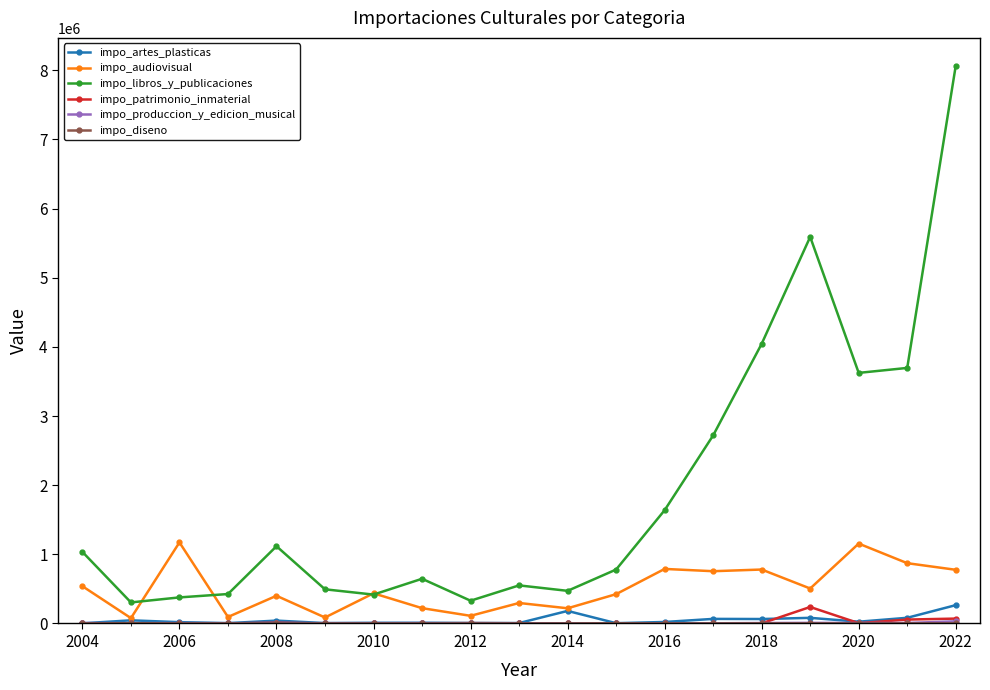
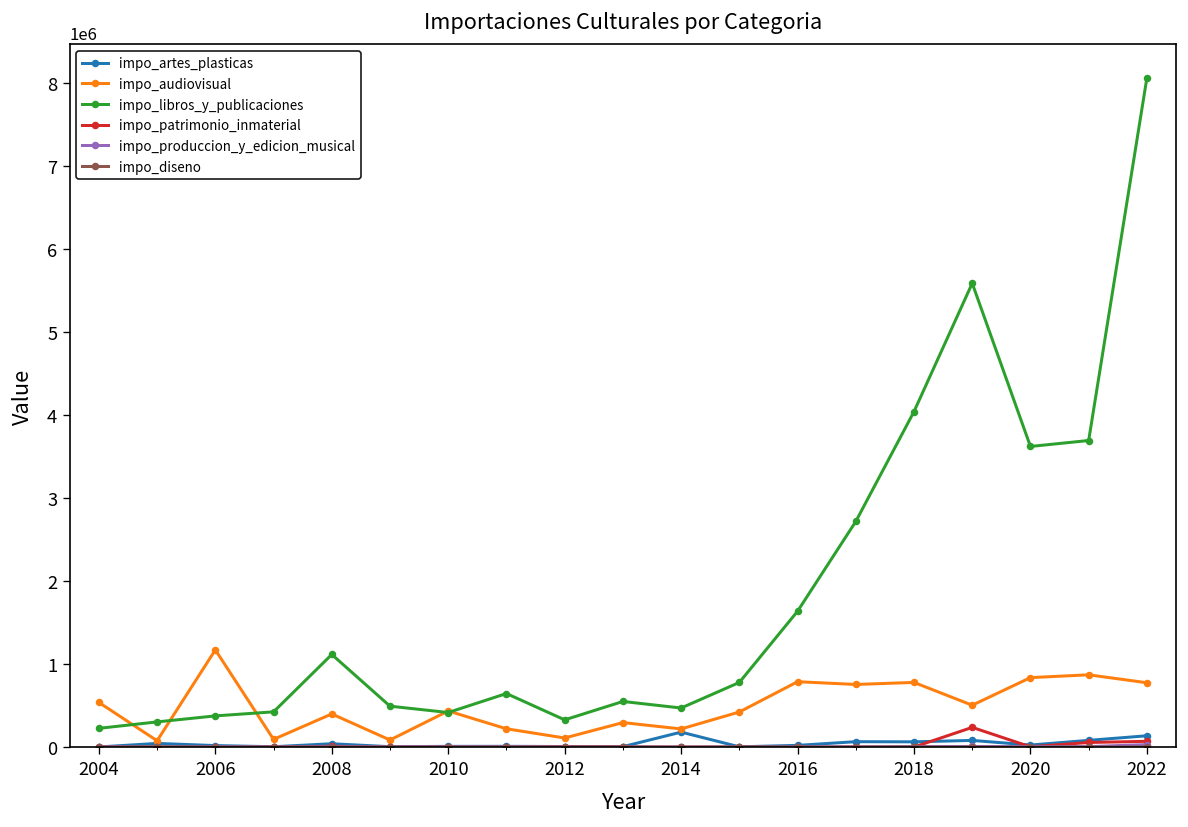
impo_libros_y_publicaciones, 2004: 1000000 -> 200000
impo_audiovisual, 2020: 1200000 -> 800000
impo_artes_plasticas, 2022: 300000 -> 100000
